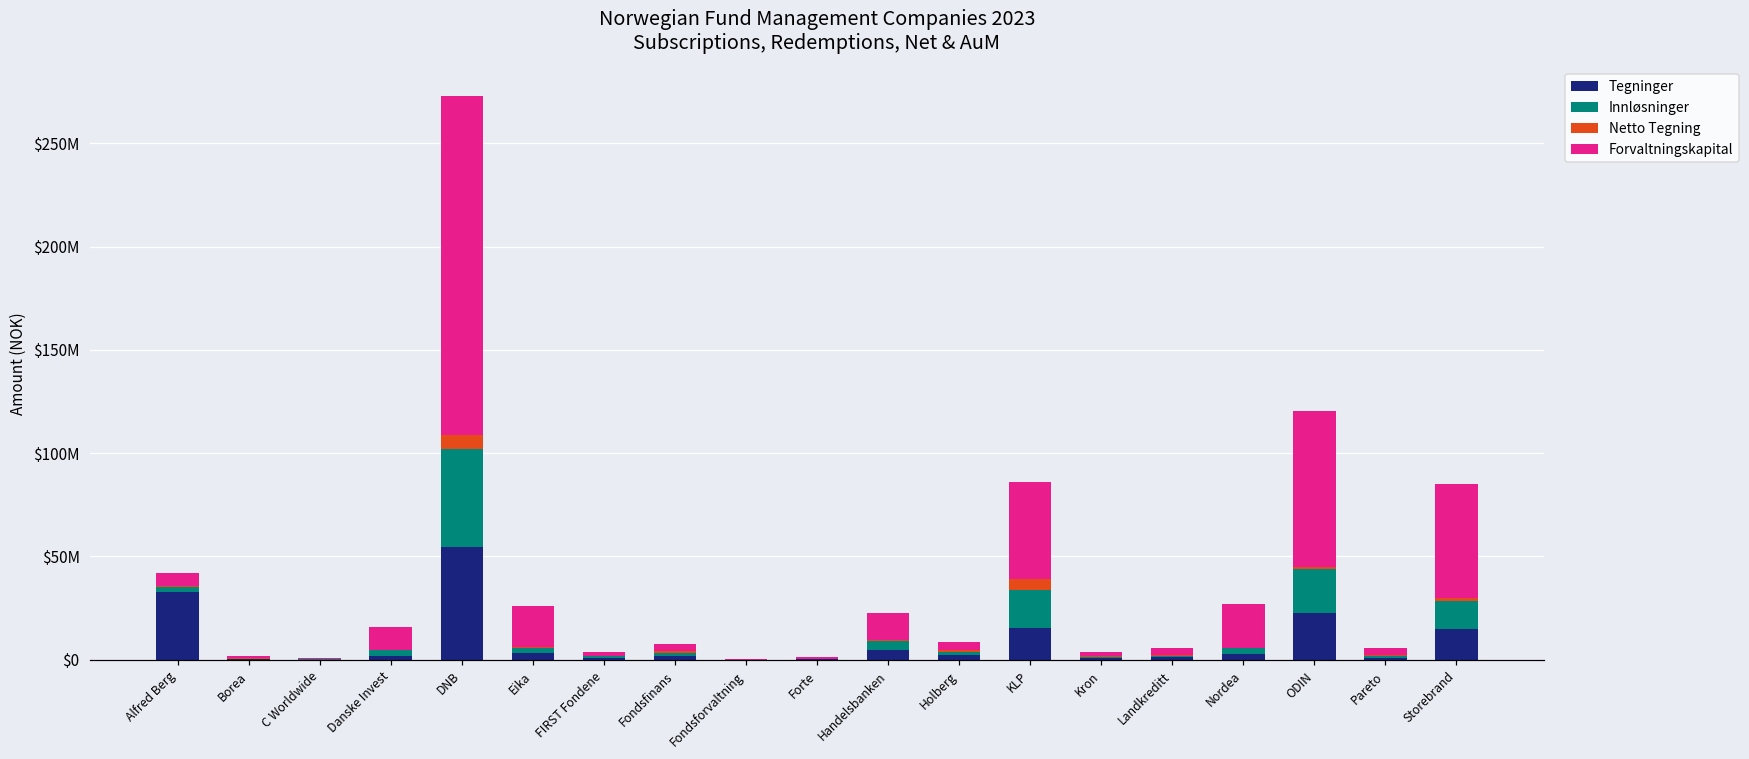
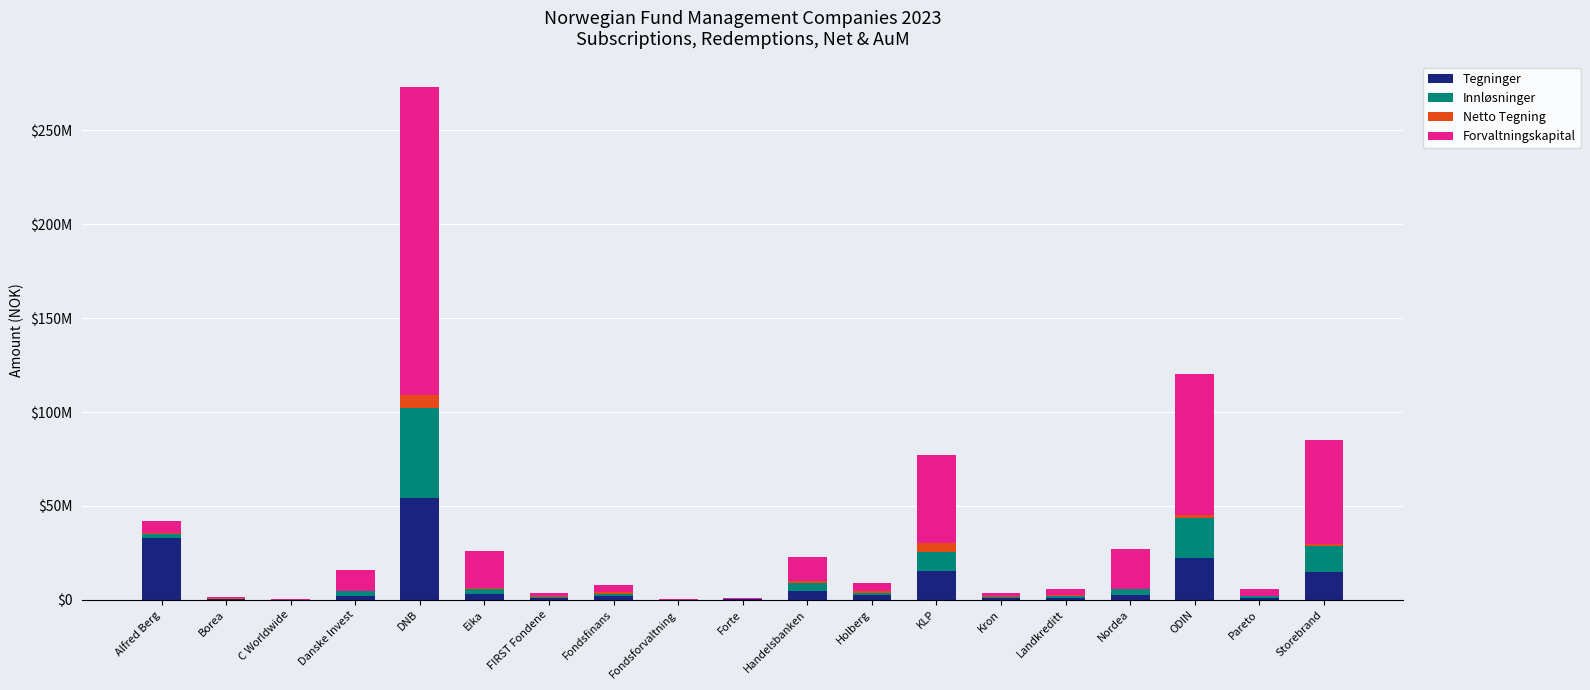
Innløsninger, KLP: $19000000 -> $10000000
